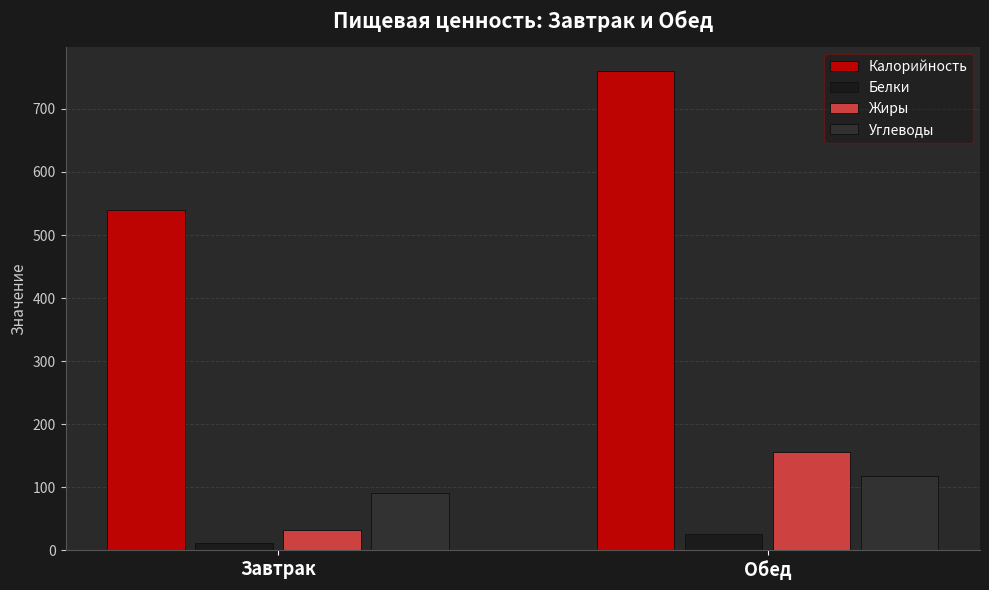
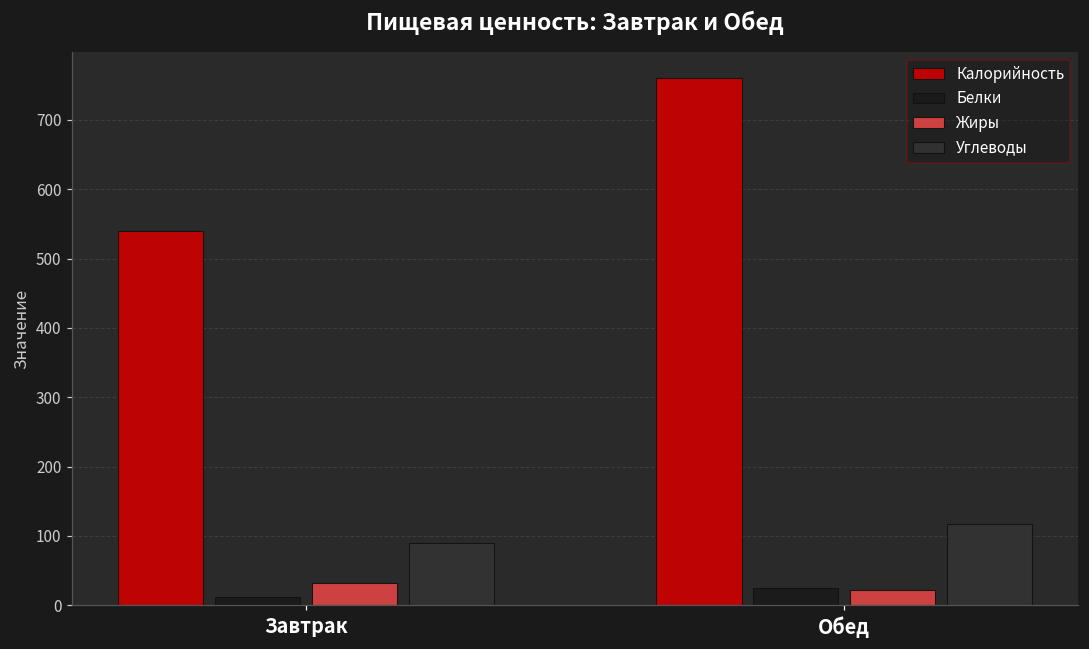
Жиры, Обед: 160 -> 20
